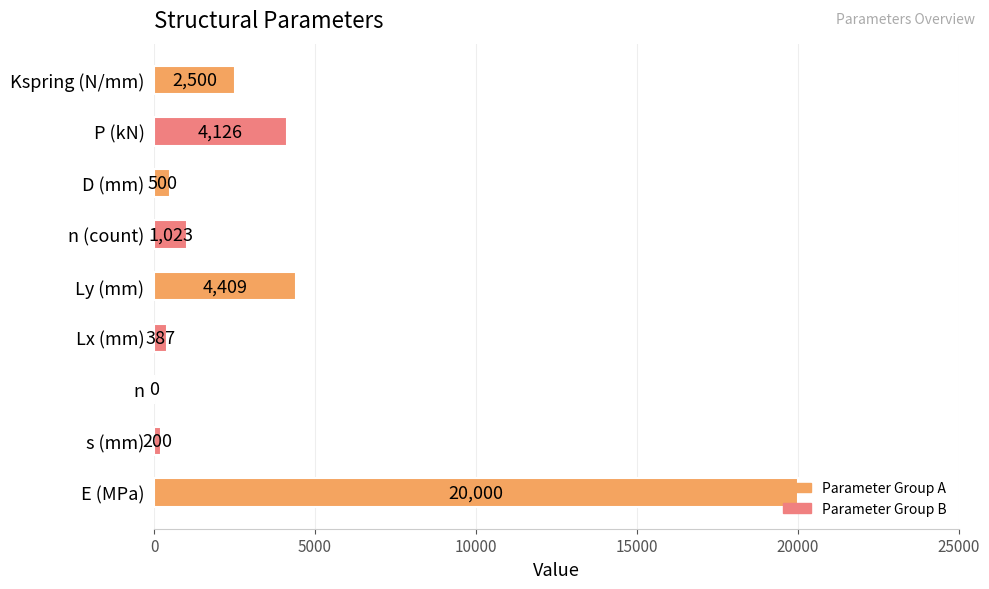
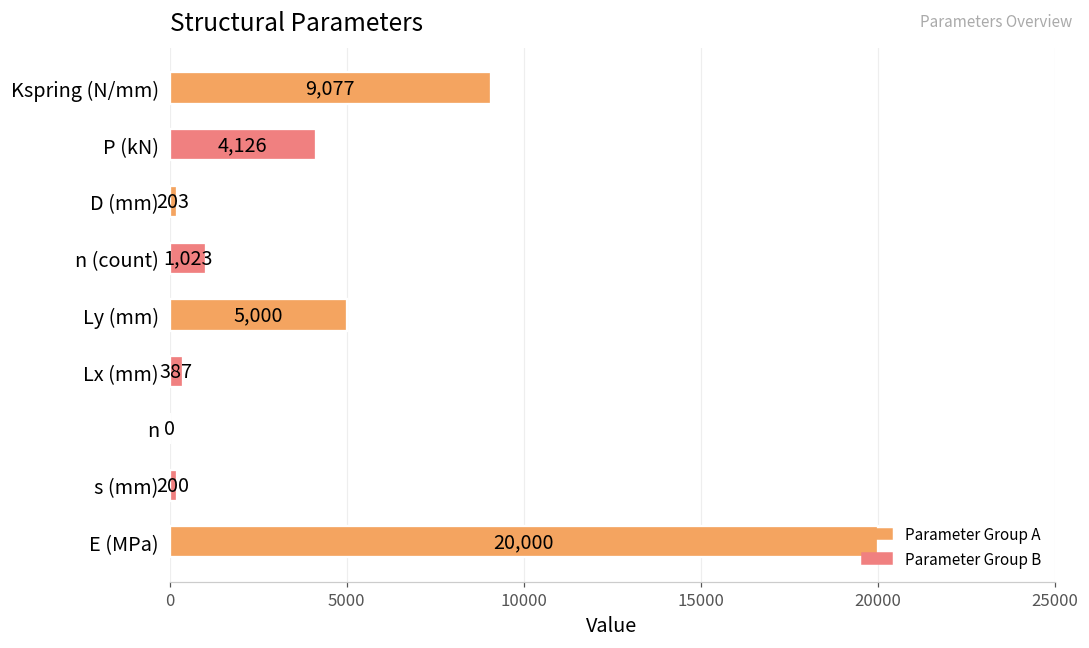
Kspring (N/mm): 2,500 -> 9,077
D (mm): 500 -> 203
Ly (mm): 4,409 -> 5,000
